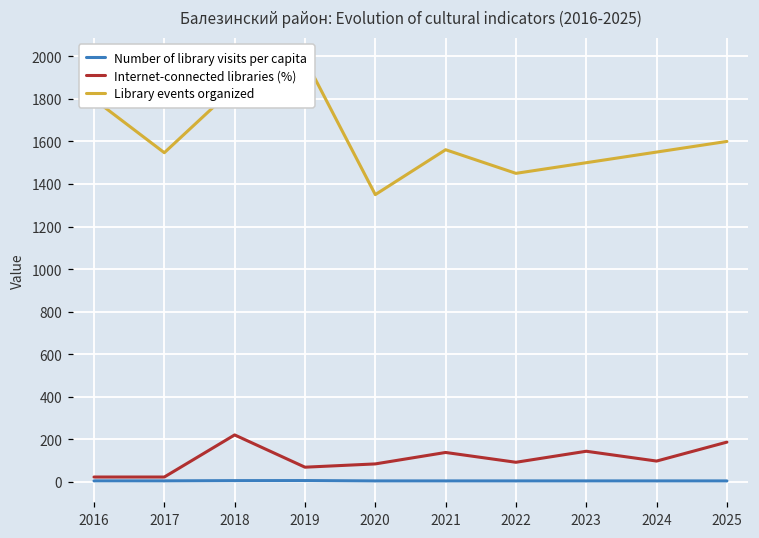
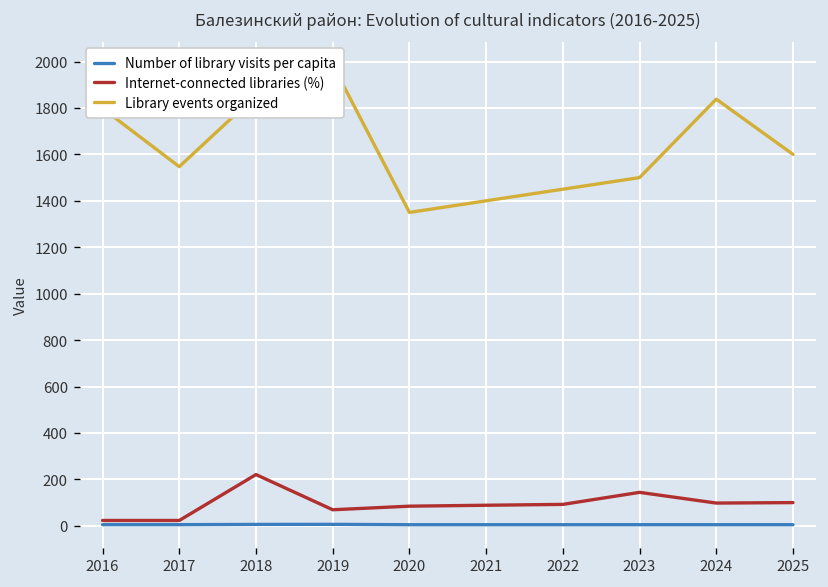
Internet-connected libraries (%), 2021: 140 -> 90
Library events organized, 2021: 1560 -> 1400
Library events organized, 2024: 1550 -> 1840
Internet-connected libraries (%), 2025: 190 -> 100
